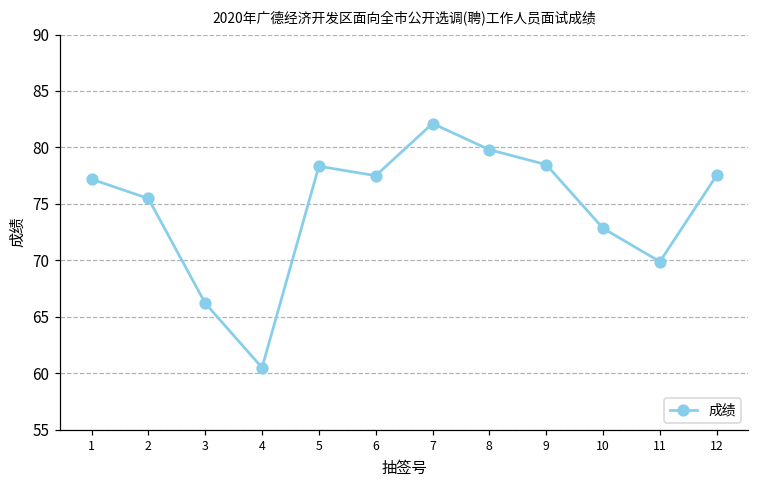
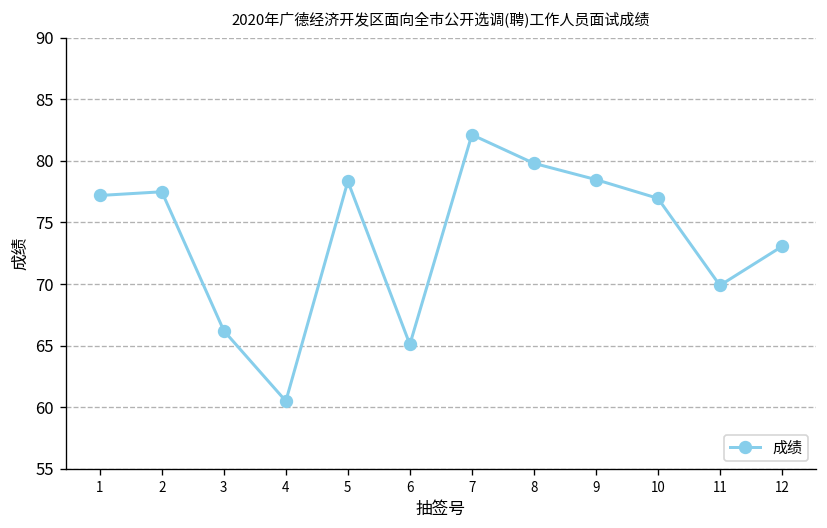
2: 75.5 -> 77.5
6: 77.5 -> 65.1
10: 72.8 -> 77.0
12: 77.5 -> 73.1
